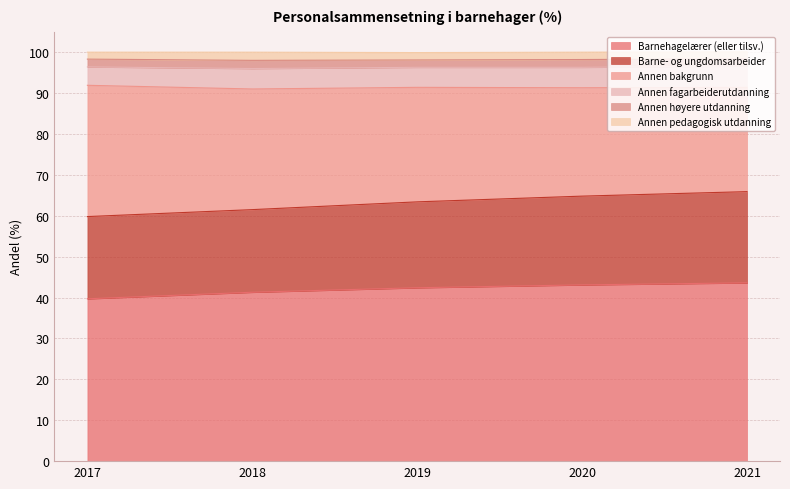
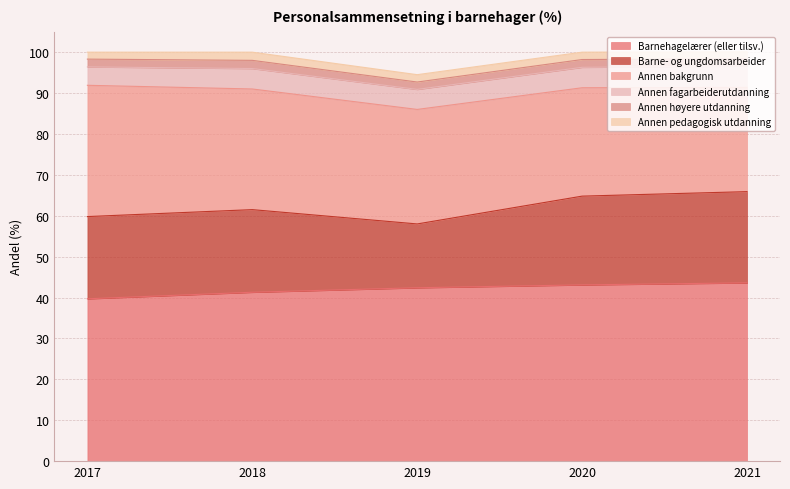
Barne- og ungdomsarbeider, 2019: 21 -> 16
